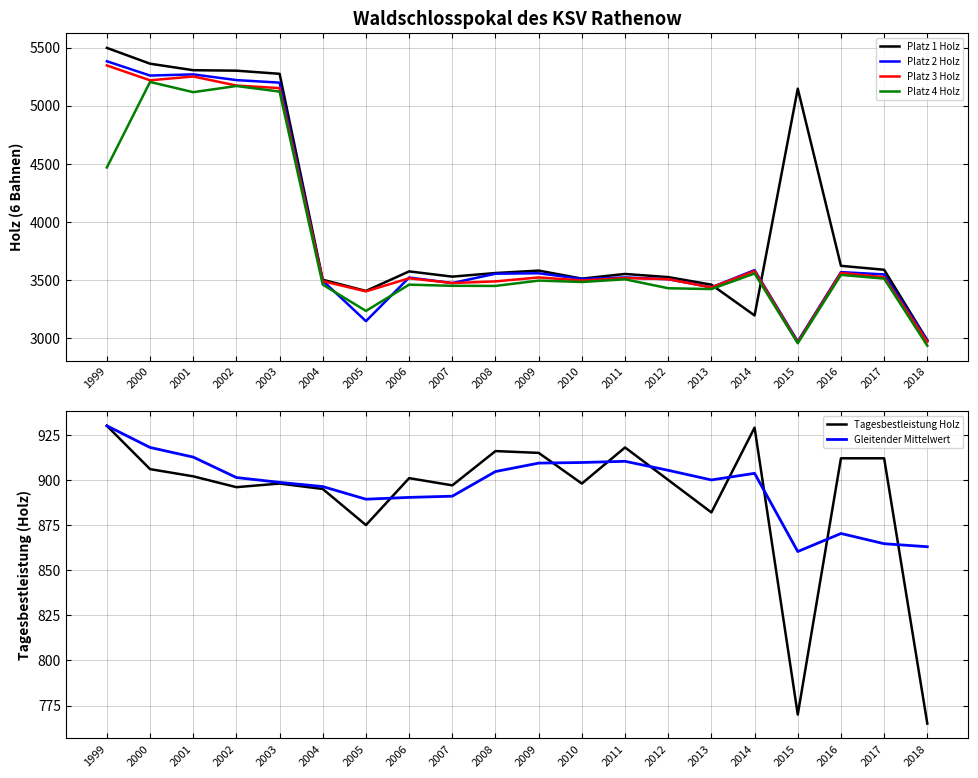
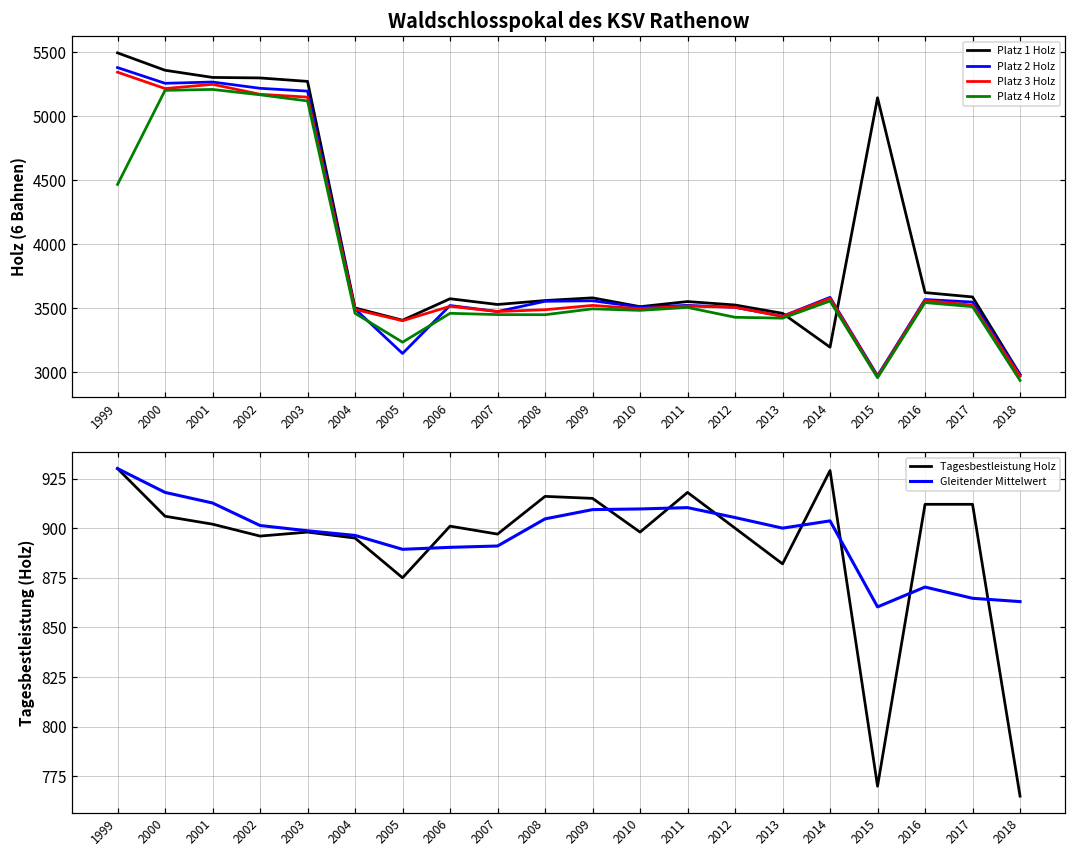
Waldschlosspokal des KSV Rathenow, Platz 4 Holz, 2001: 5120 -> 5210
